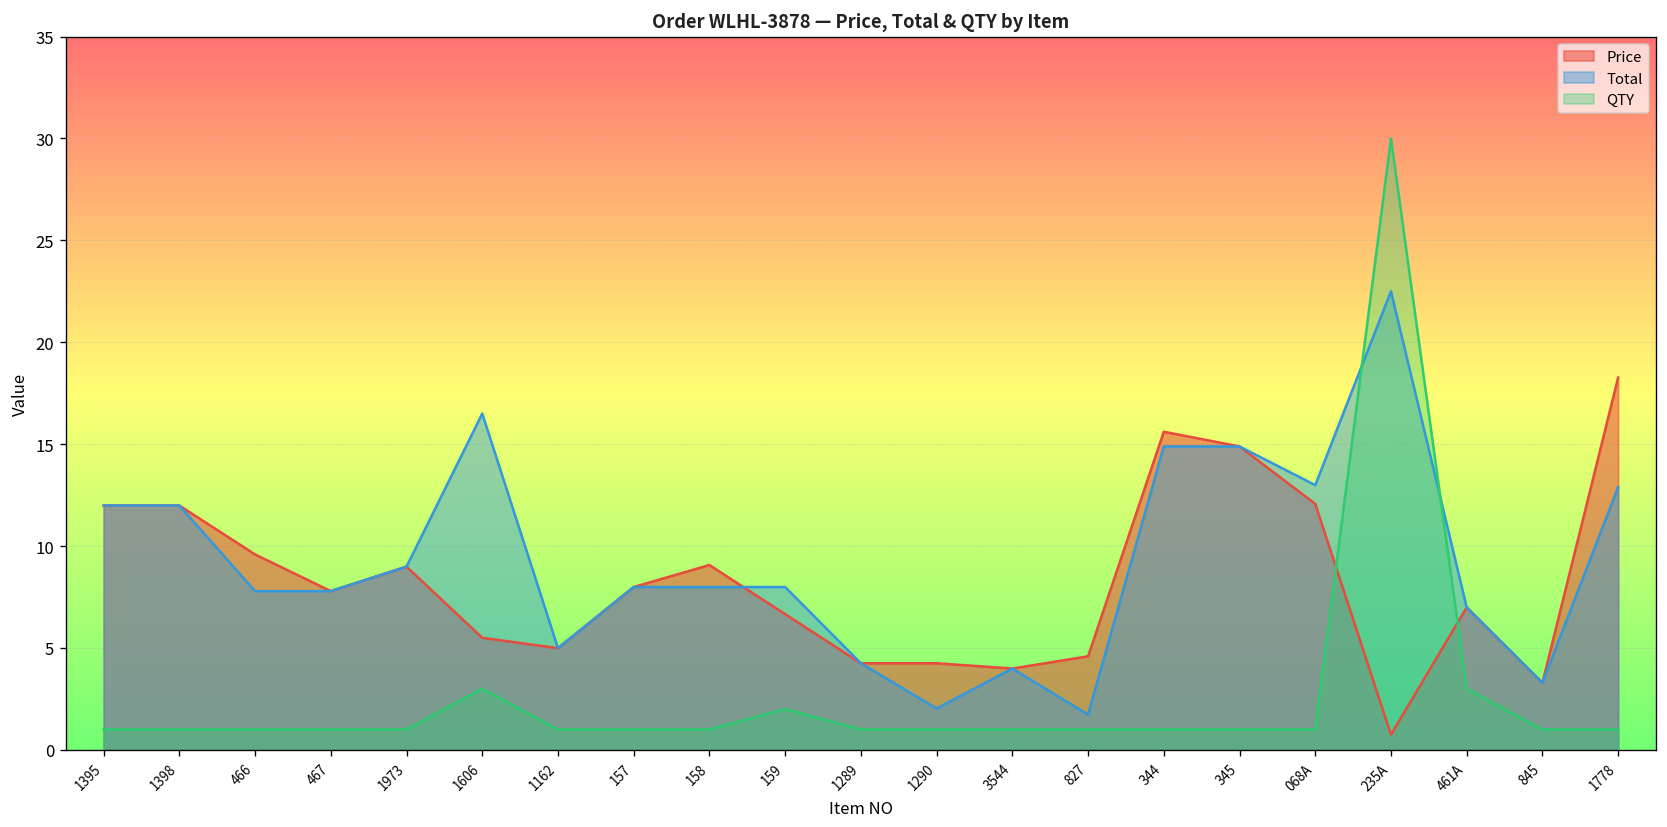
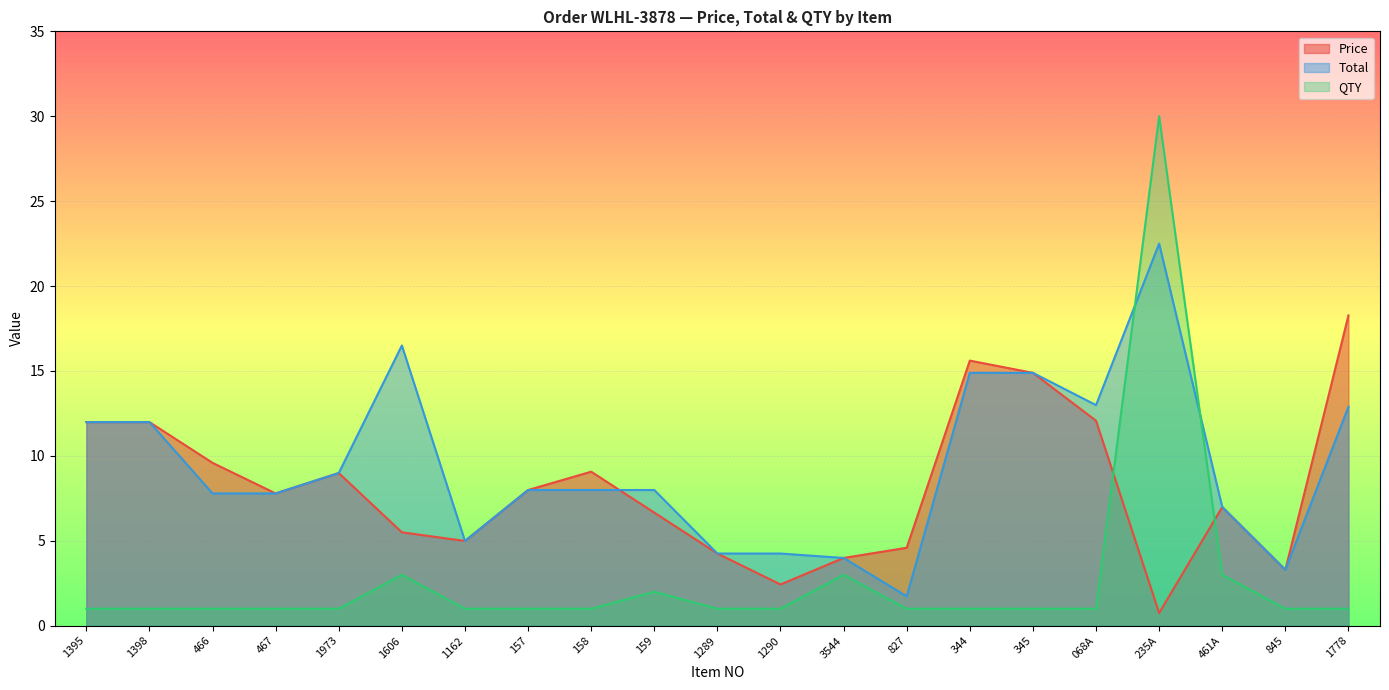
Price, 1290: 4.3 -> 2.4
Total, 1290: 2.0 -> 4.3
QTY, 3544: 1 -> 3
